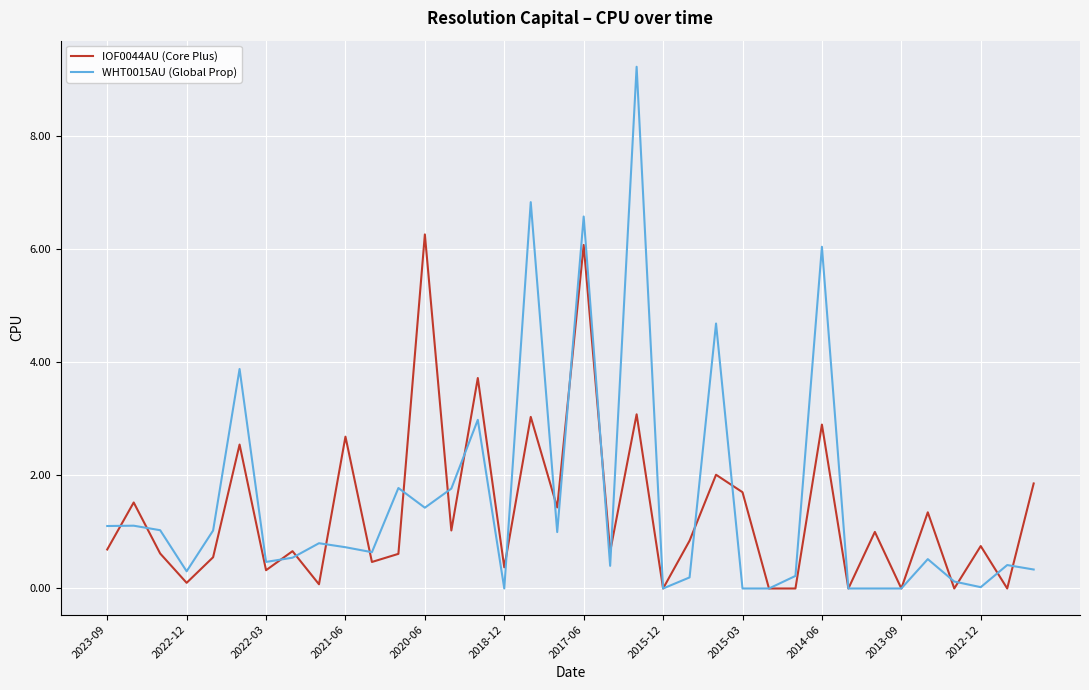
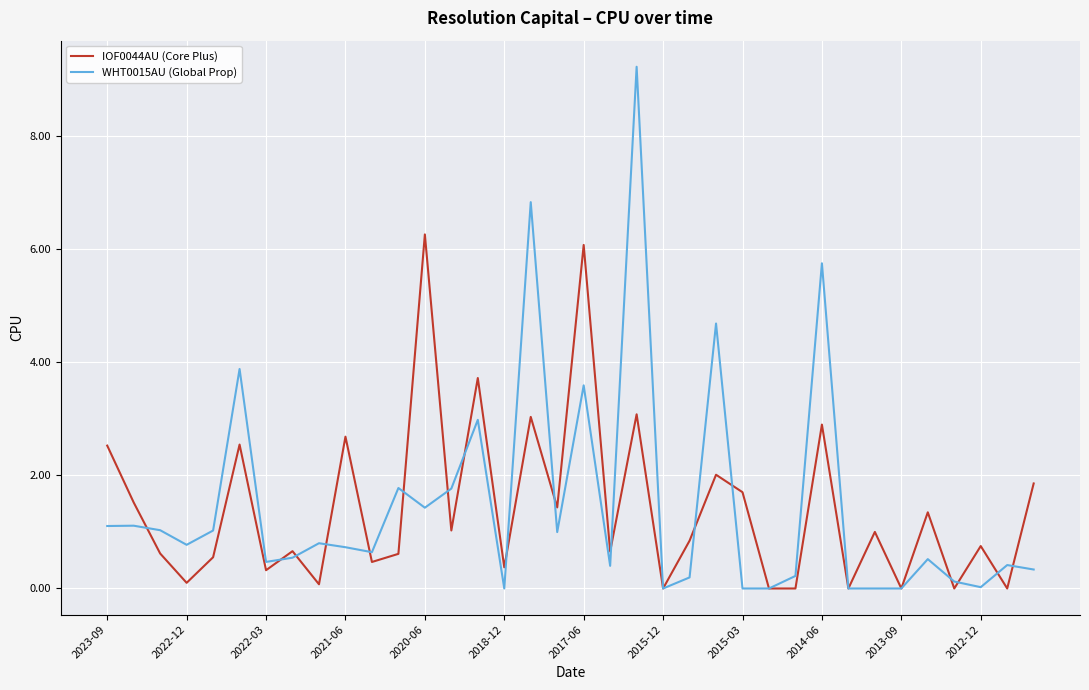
IOF0044AU (Core Plus), 2023-09: 0.7 -> 2.5
WHT0015AU (Global Prop), 2022-12: 0.3 -> 0.8
WHT0015AU (Global Prop), 2017-06: 6.6 -> 3.6
WHT0015AU (Global Prop), 2014-06: 6.0 -> 5.7
